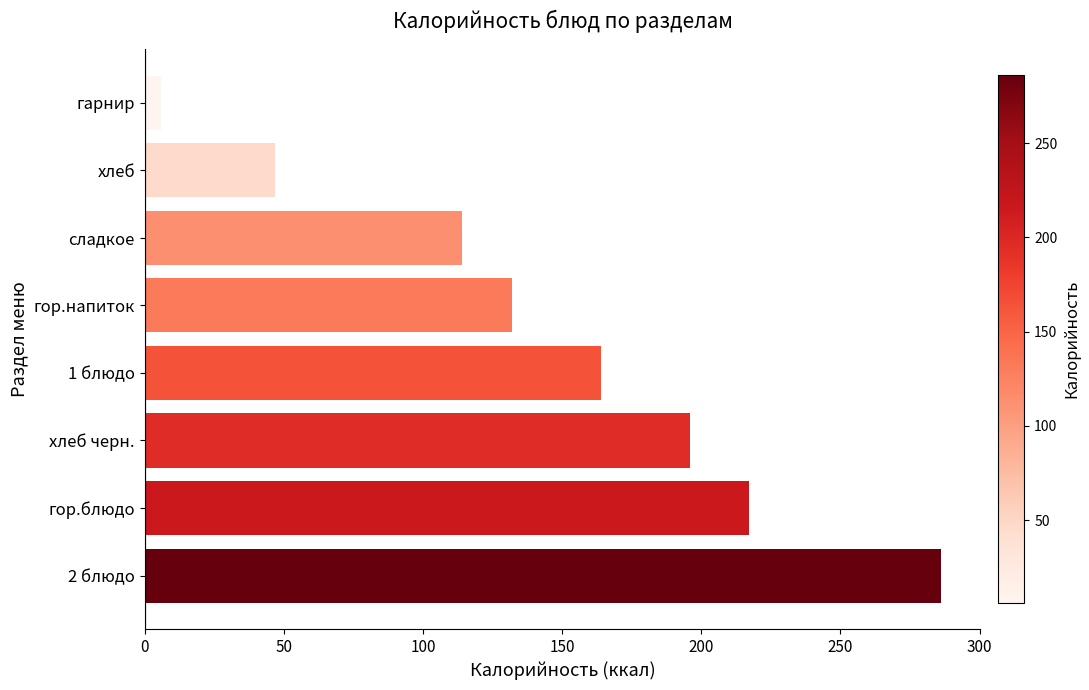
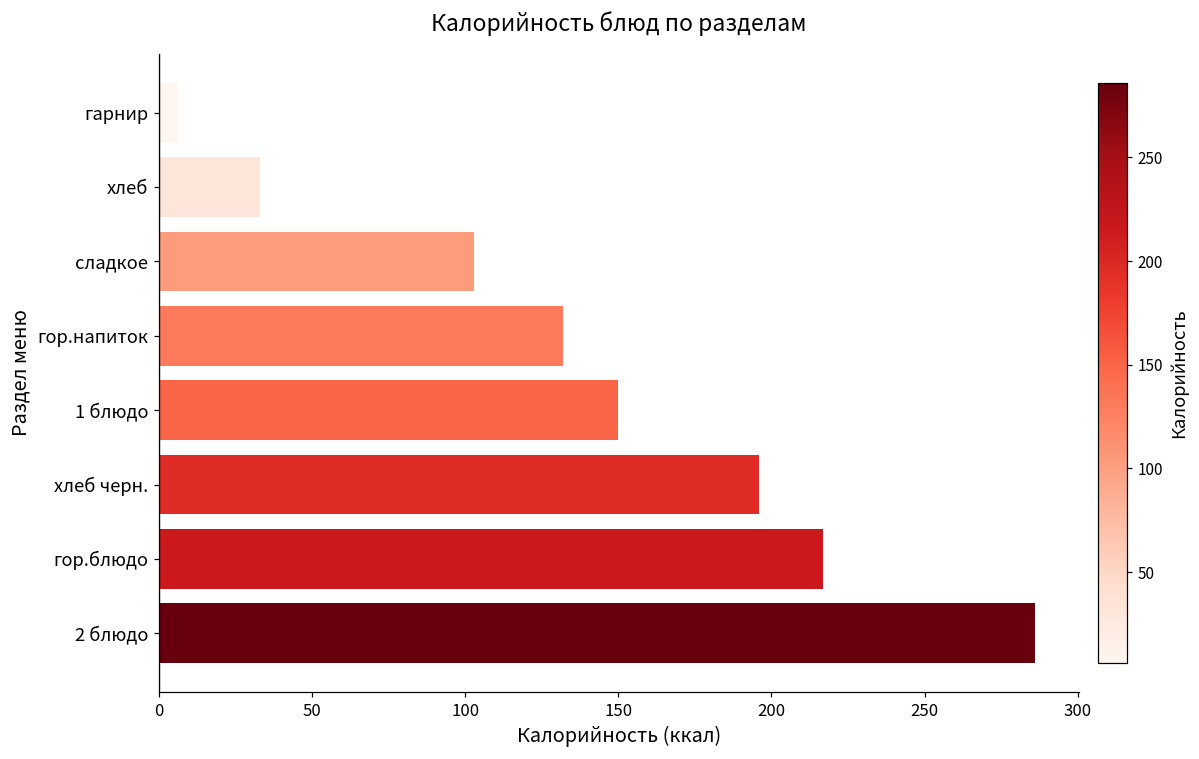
хлеб: 47 -> 33
сладкое: 114 -> 103
1 блюдо: 164 -> 150
